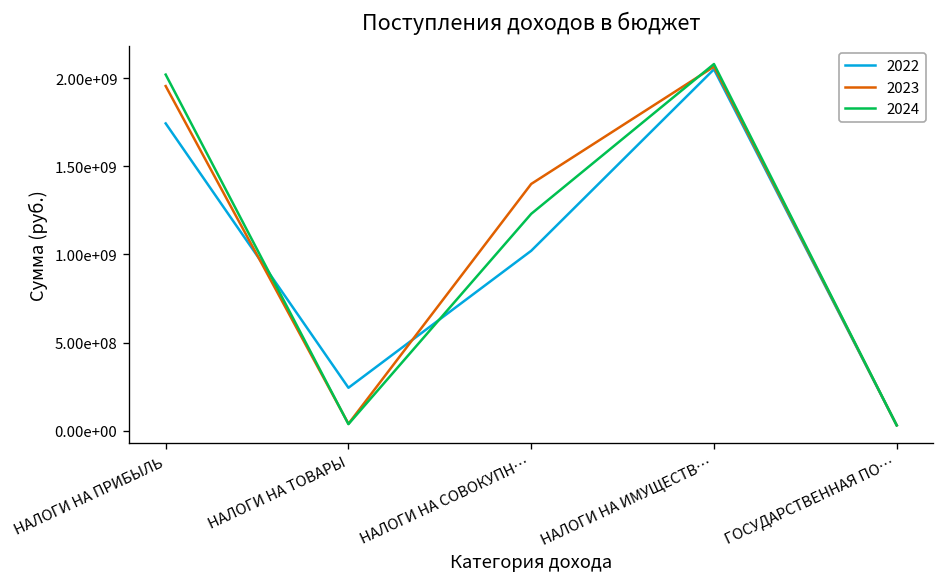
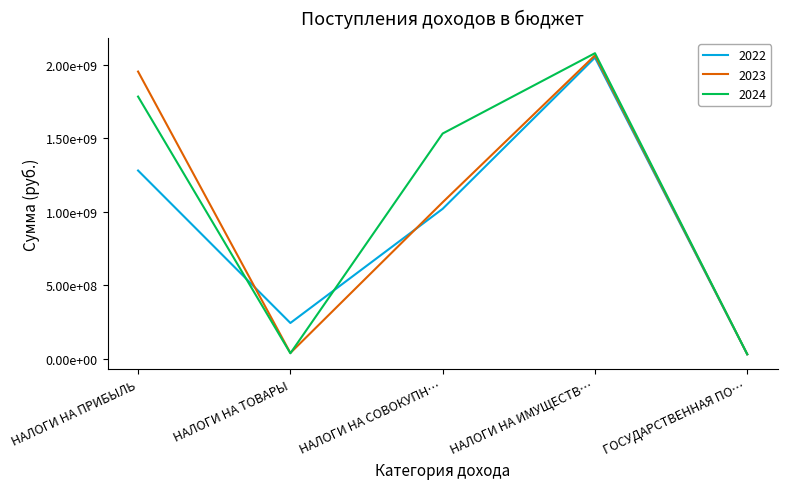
2022, НАЛОГИ НА ПРИБЫЛЬ: 1740000000 -> 1280000000
2024, НАЛОГИ НА ПРИБЫЛЬ: 2020000000 -> 1780000000
2023, НАЛОГИ НА СОВОКУПН…: 1400000000 -> 1070000000
2024, НАЛОГИ НА СОВОКУПН…: 1230000000 -> 1530000000
